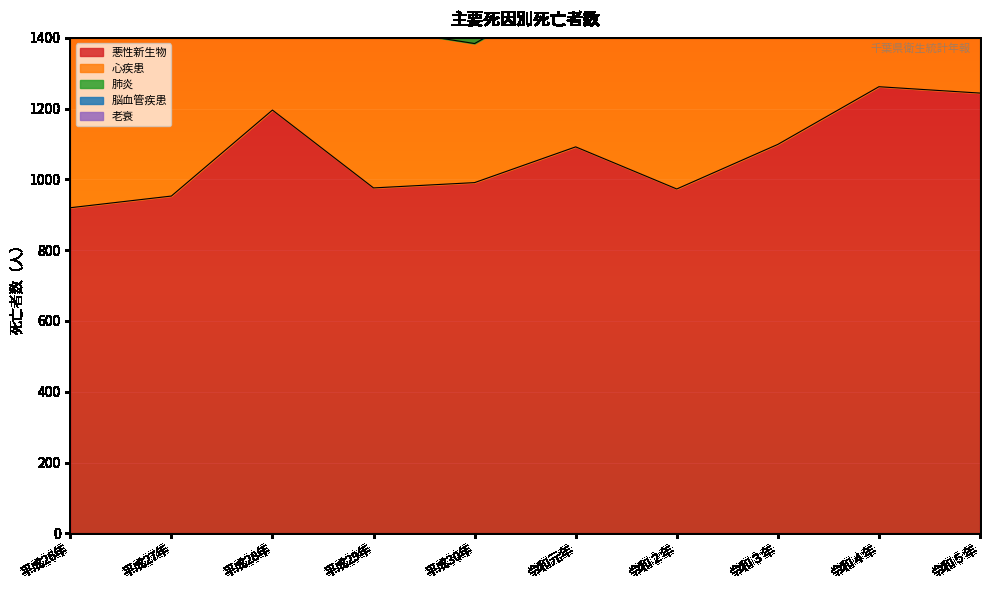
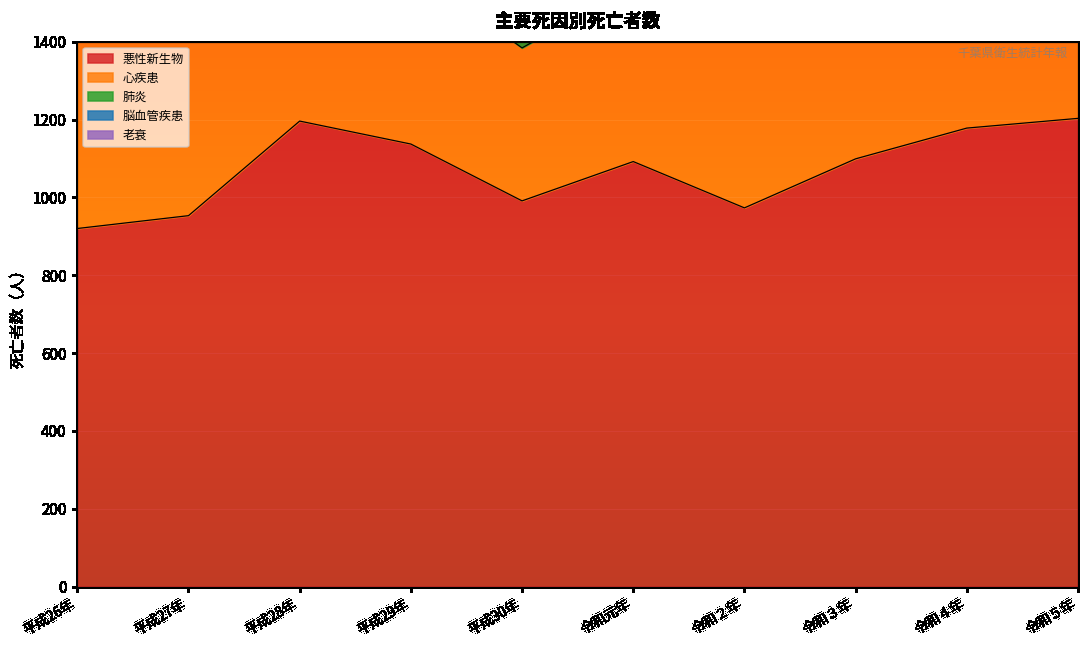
悪性新生物, 平成29年: 980 -> 1140
悪性新生物, 令和４年: 1260 -> 1180
悪性新生物, 令和５年: 1240 -> 1200
